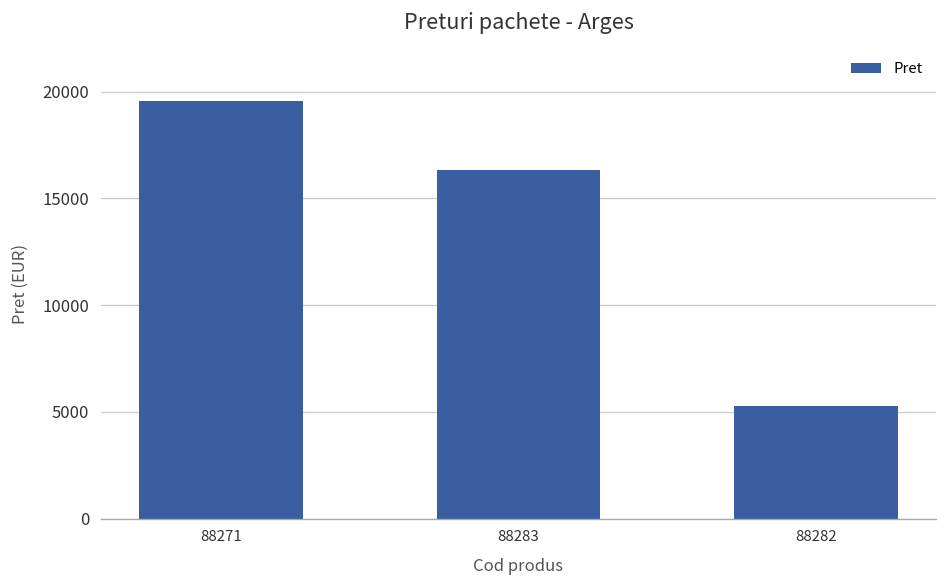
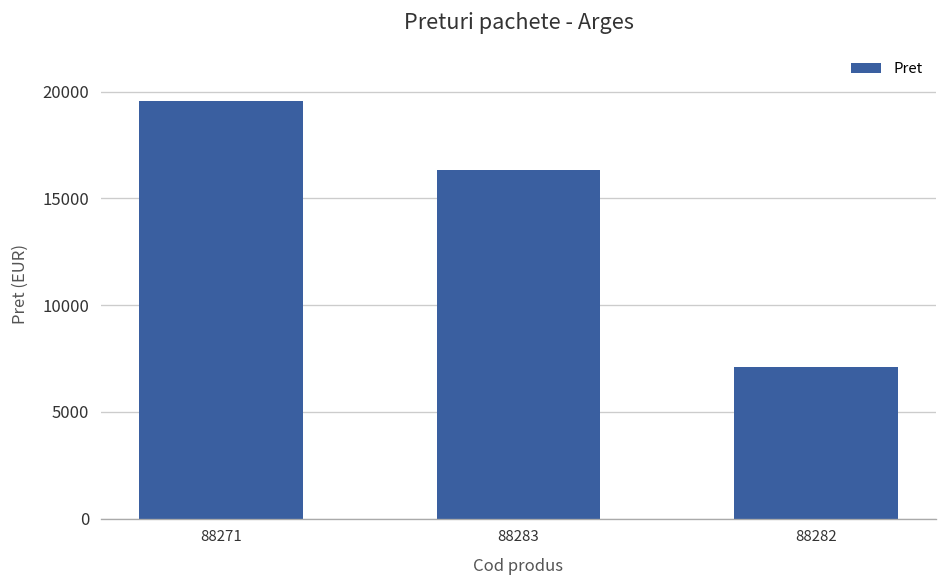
88282: 5300 -> 7100
